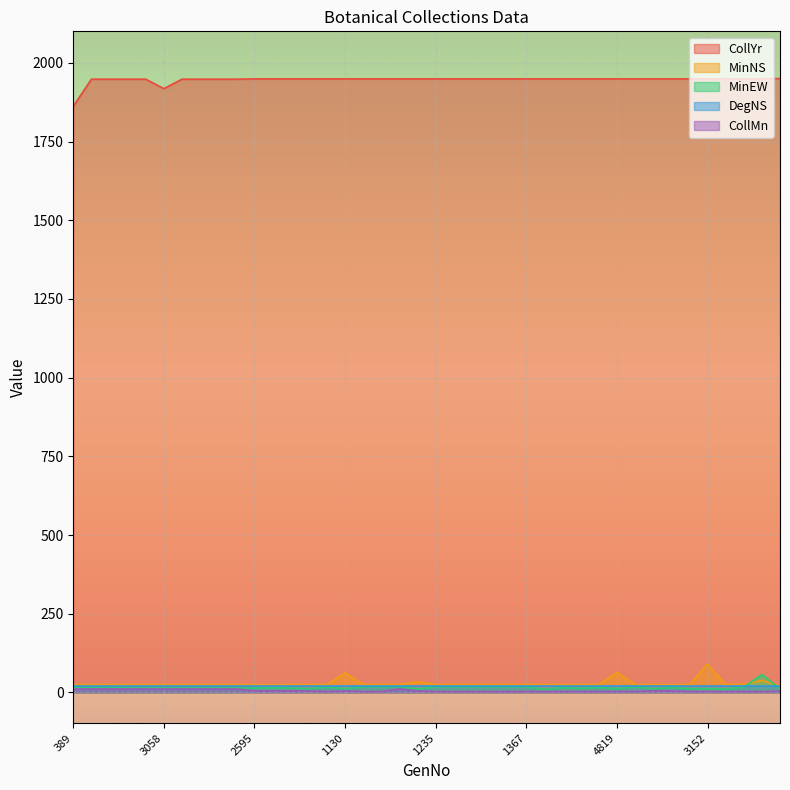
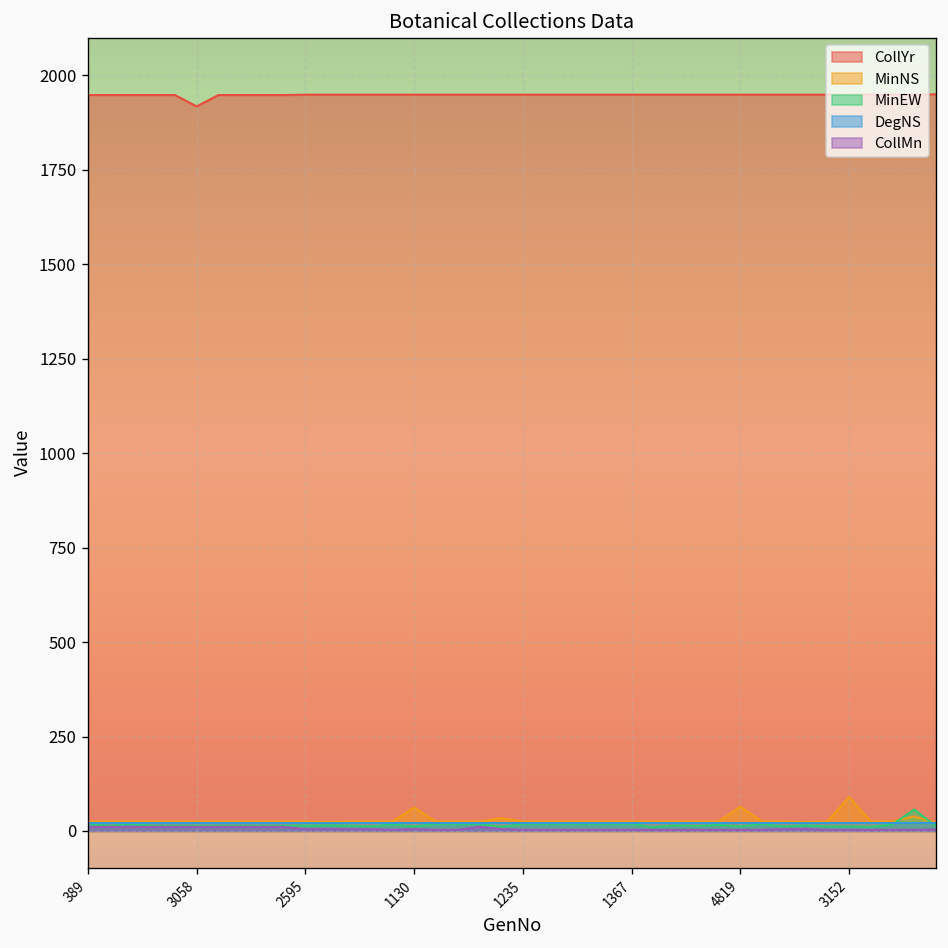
CollYr, 389: 1860 -> 1950
